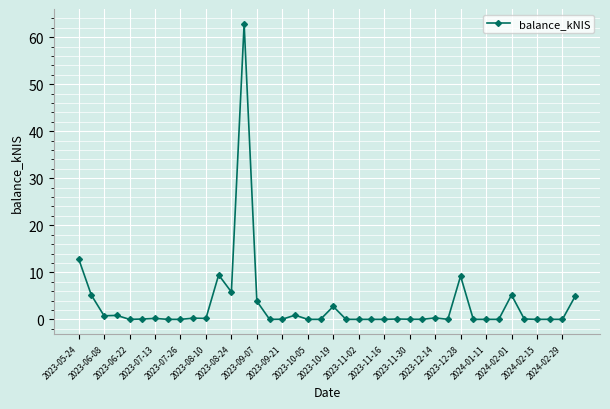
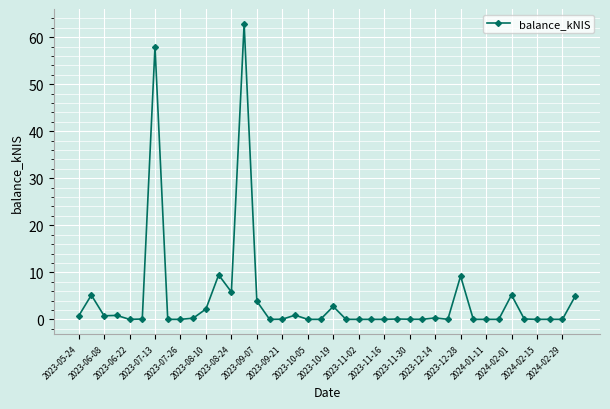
2023-05-24: 13 -> 1
2023-07-13: 0 -> 58
2023-08-10: 0 -> 2
